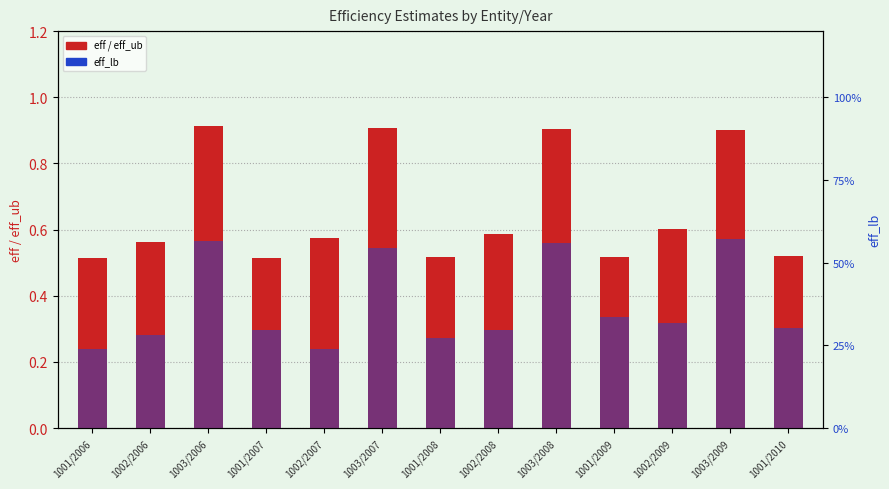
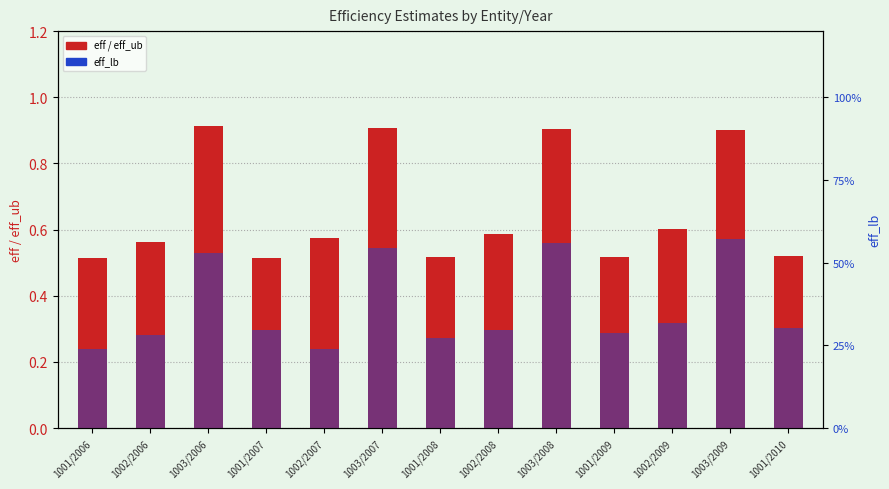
eff_lb, 1003/2006: 0.56 -> 0.53
eff_lb, 1001/2009: 0.34 -> 0.29
